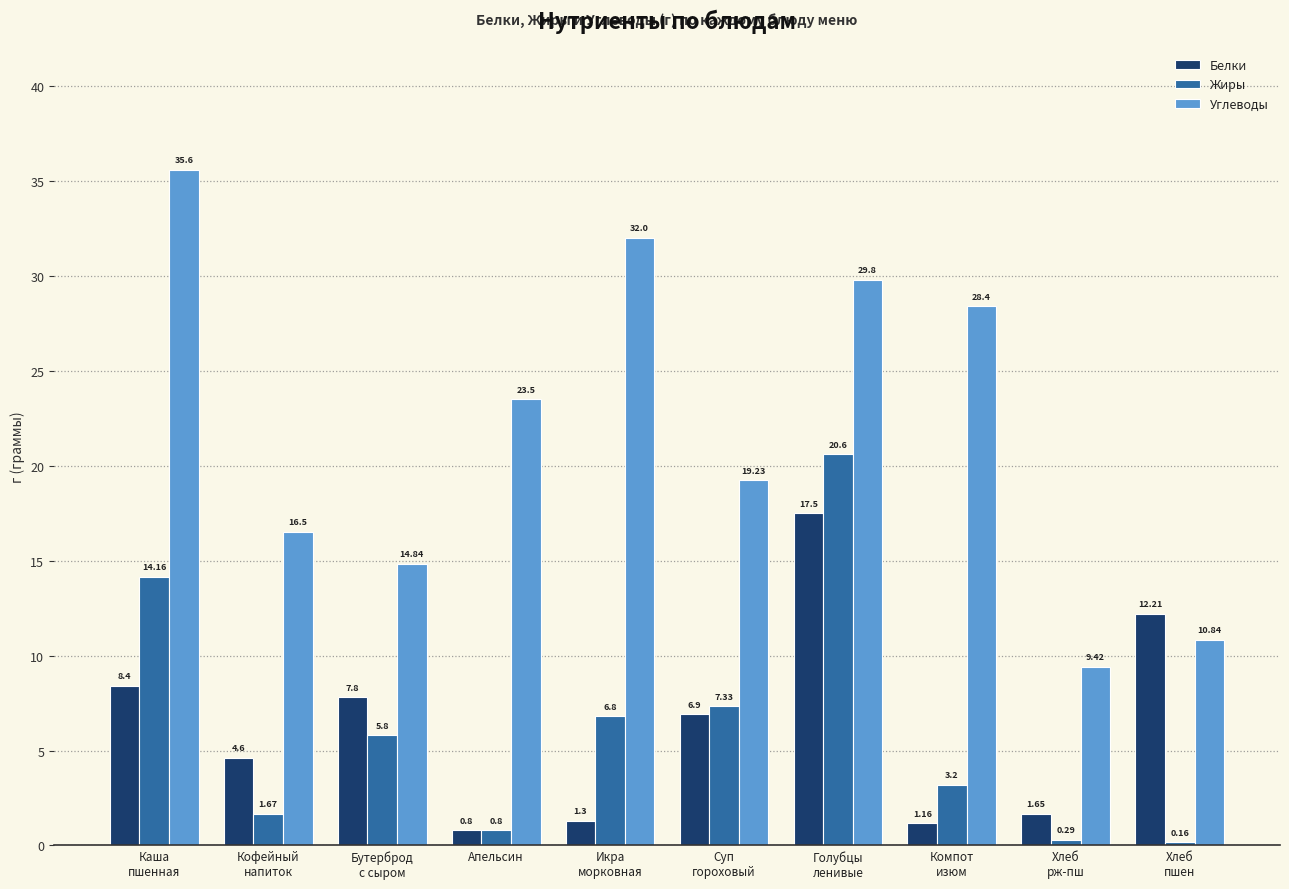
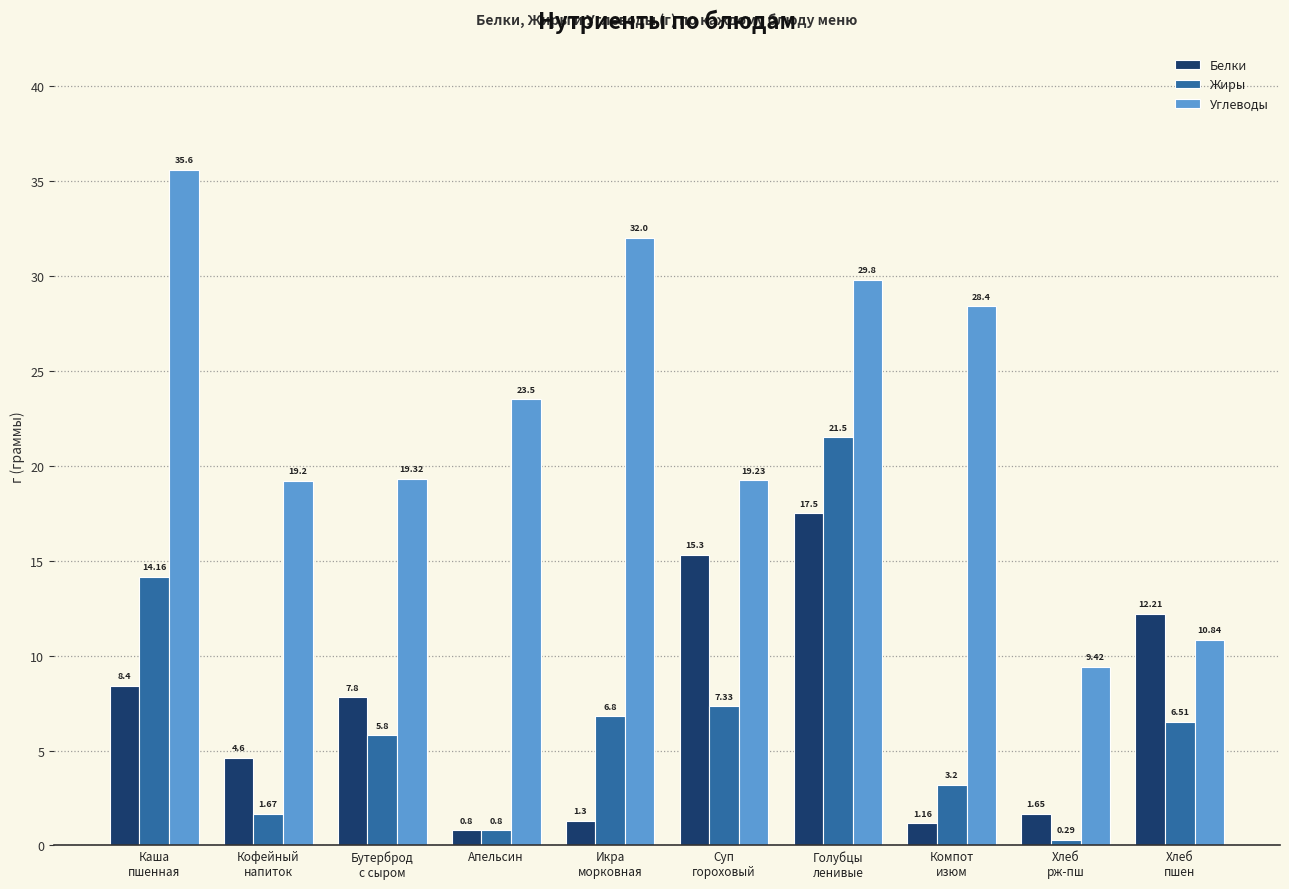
Углеводы, Кофейный напиток: 16.5 -> 19.2
Углеводы, Бутерброд с сыром: 14.84 -> 19.32
Белки, Суп гороховый: 6.9 -> 15.3
Жиры, Голубцы ленивые: 20.6 -> 21.5
Жиры, Хлеб пшен: 0.16 -> 6.51
